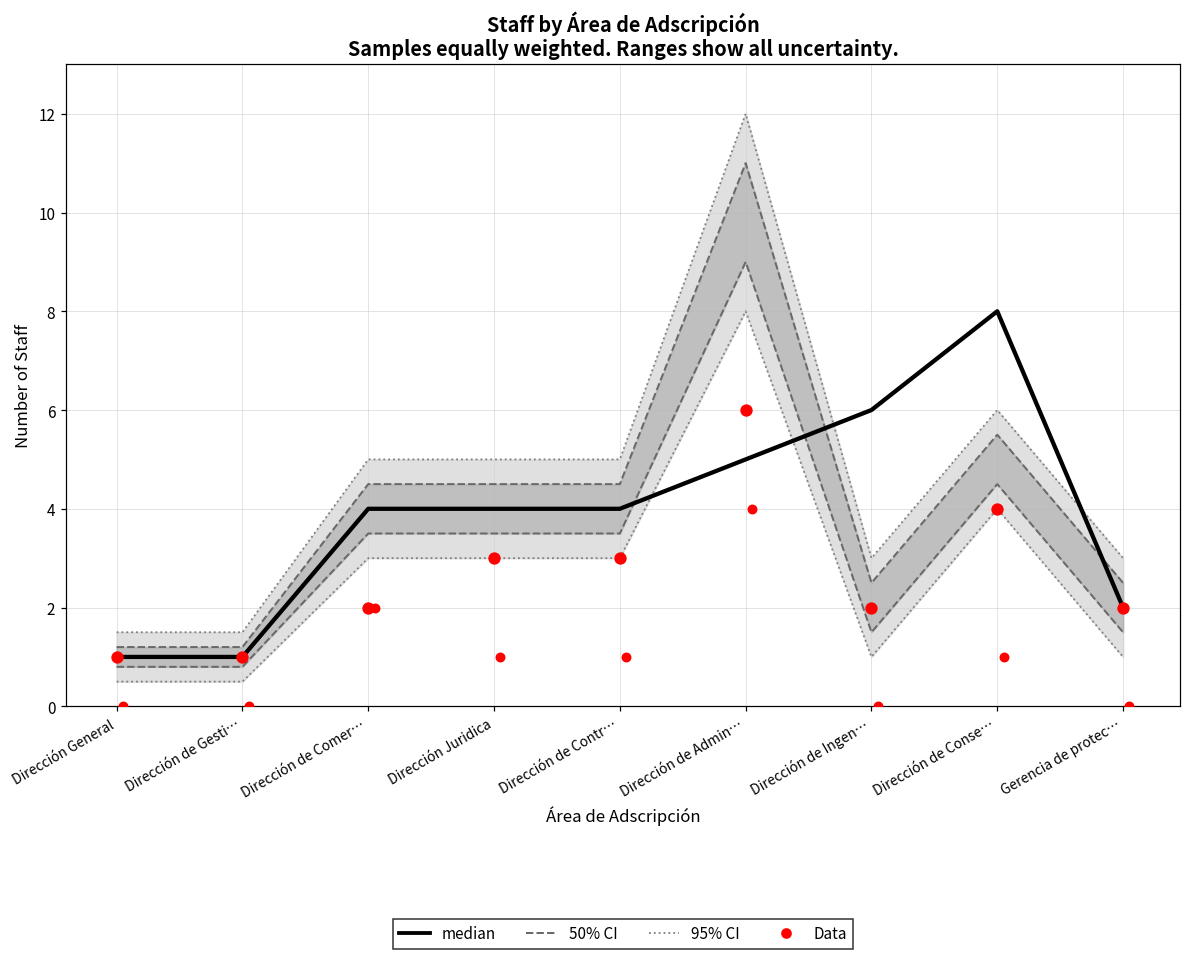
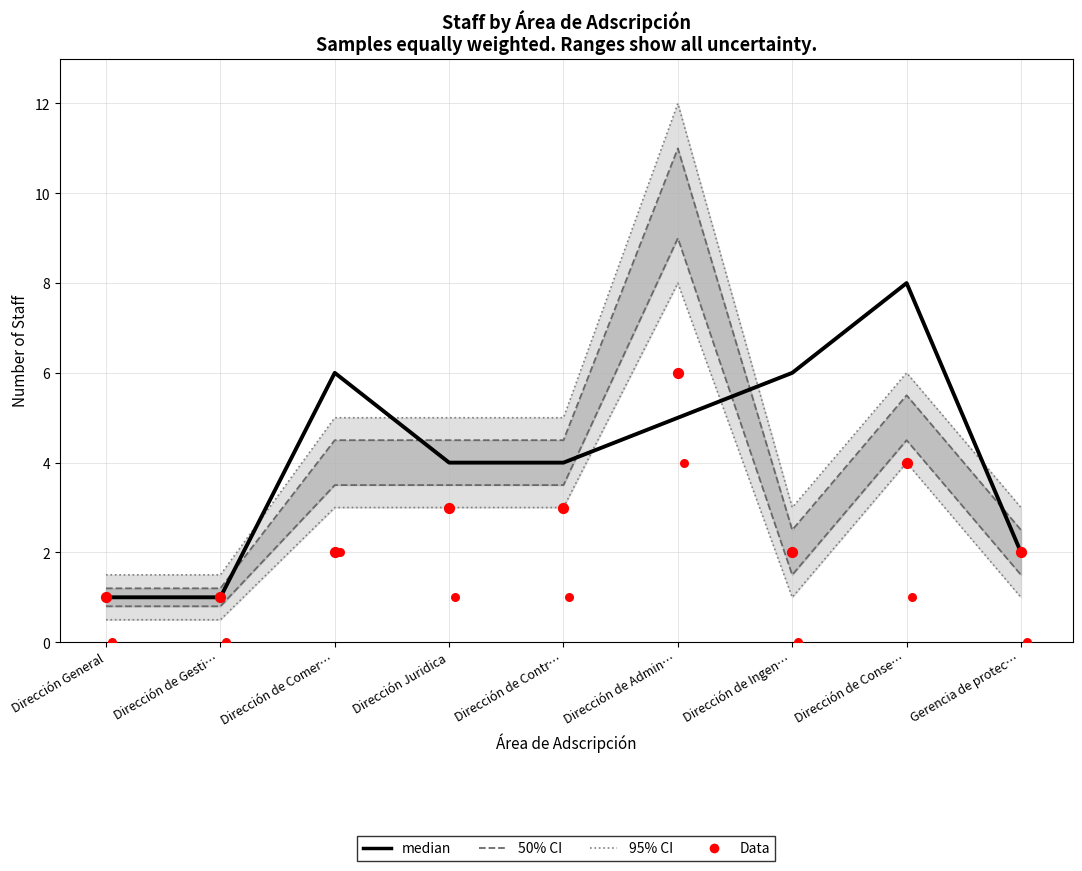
median, Dirección de Comer…: 4 -> 6
